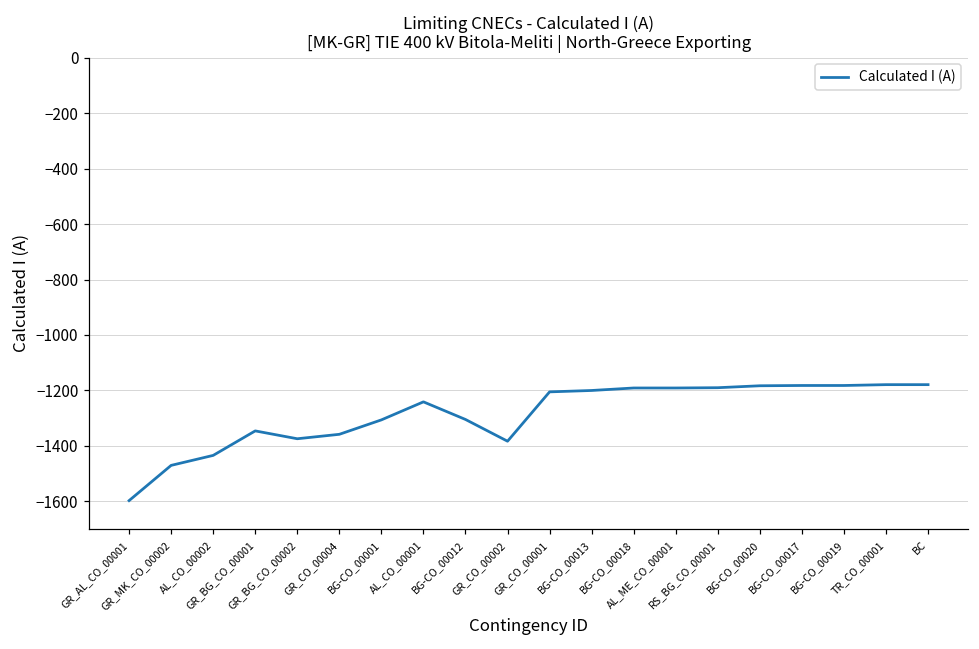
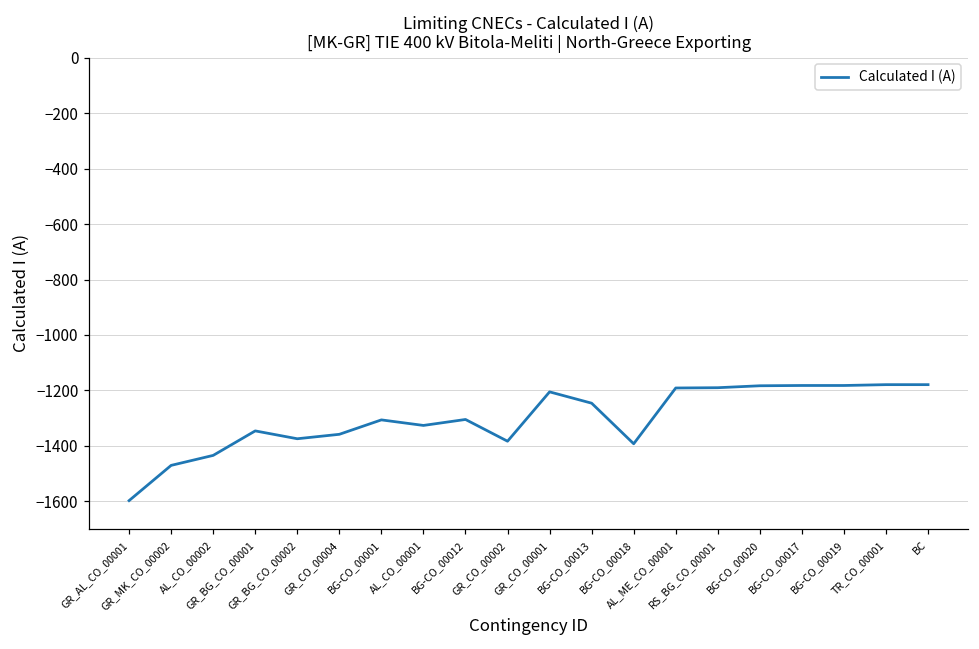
AL_CO_00001: -1240 -> -1330
BG-CO_00013: -1200 -> -1250
BG-CO_00018: -1190 -> -1390
